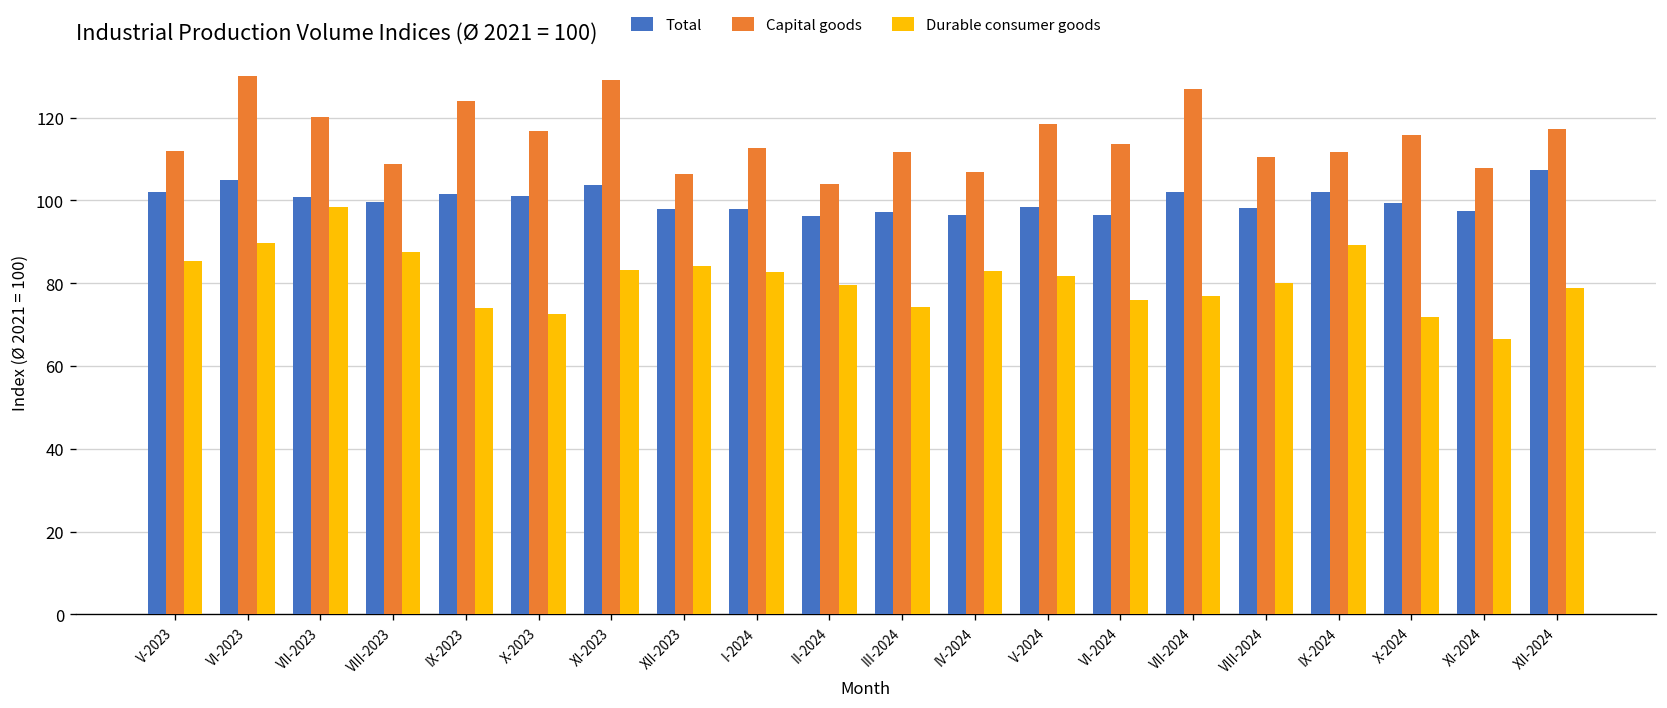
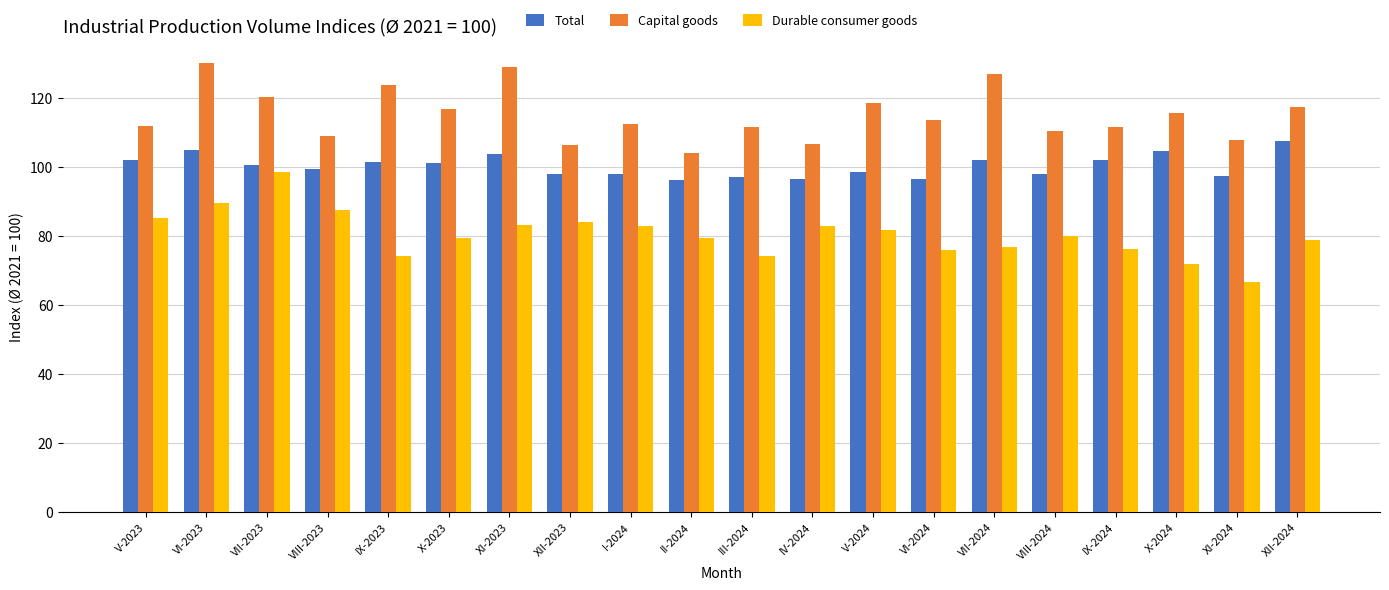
Durable consumer goods, X-2023: 73 -> 79
Durable consumer goods, IX-2024: 89 -> 76
Total, X-2024: 99 -> 105
